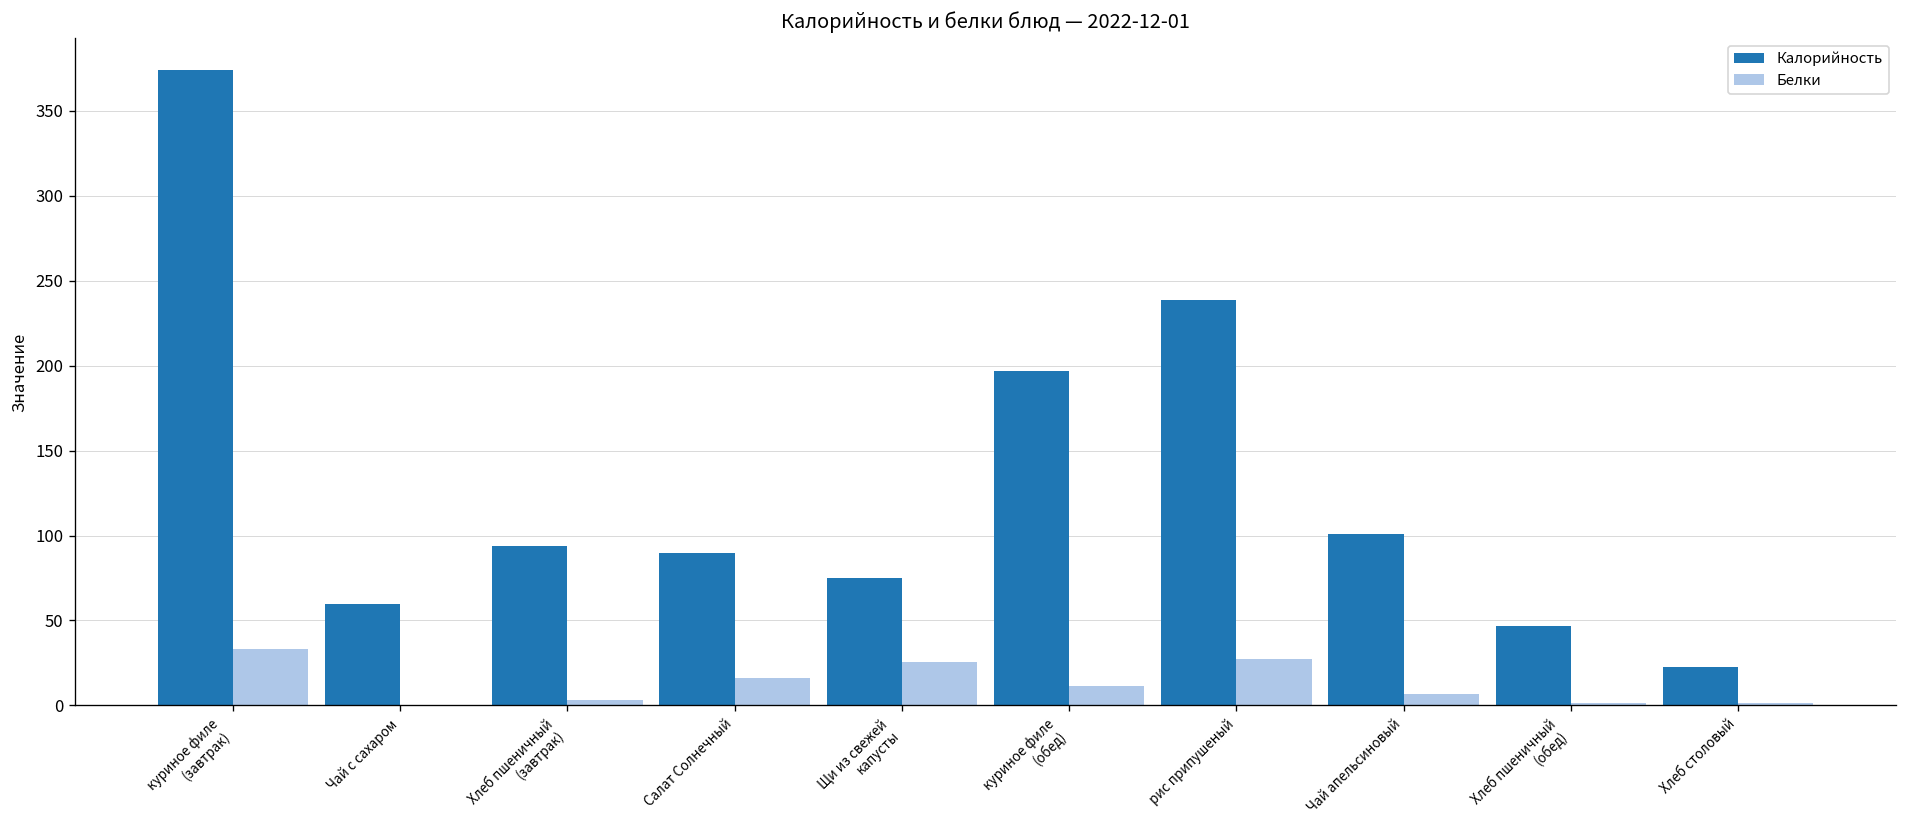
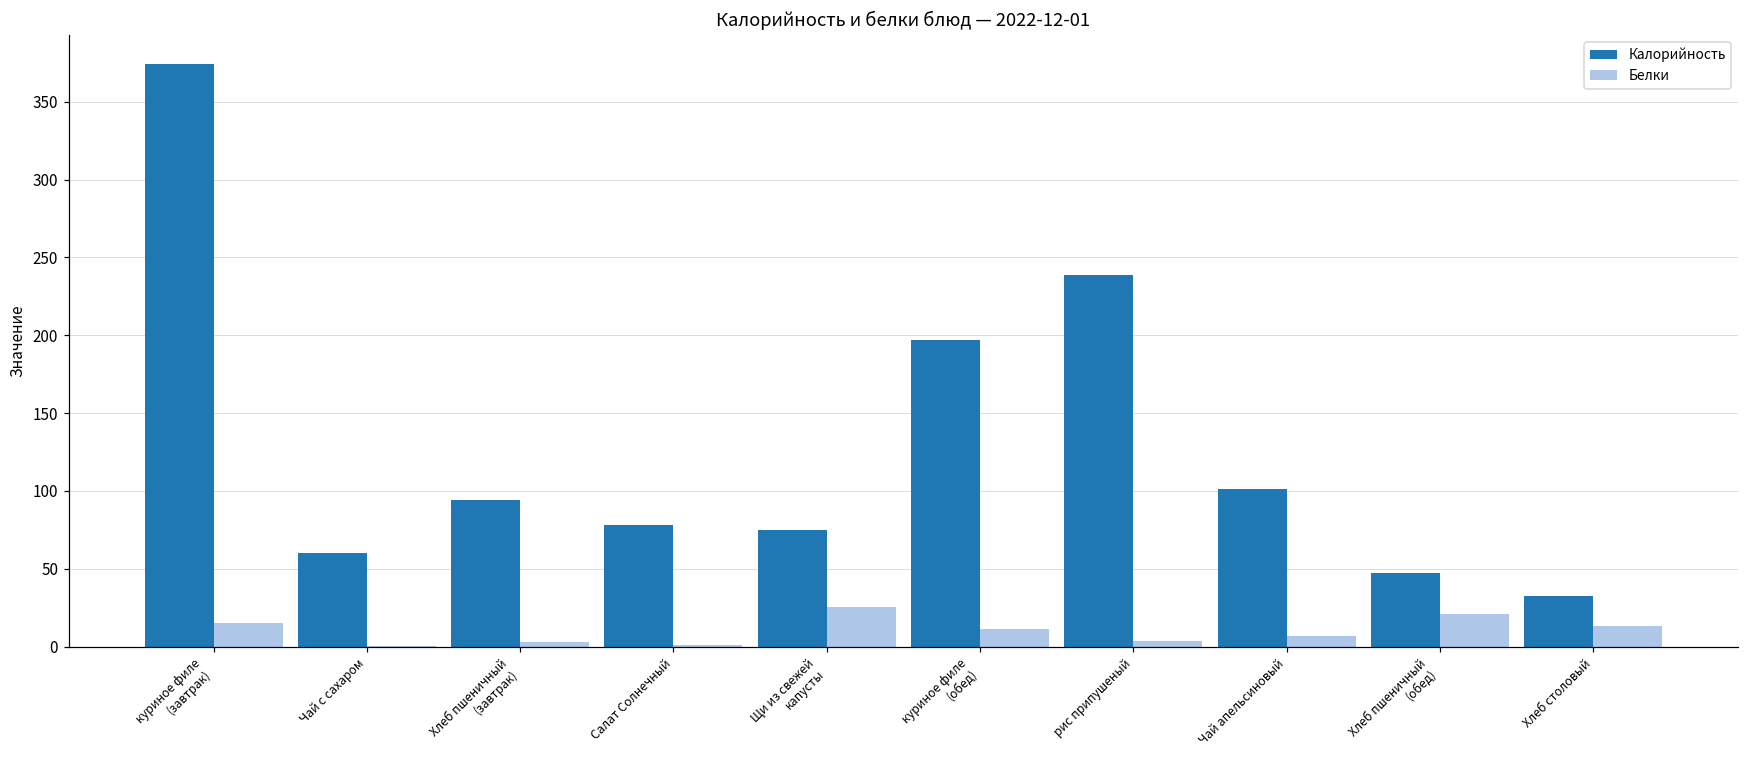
Белки, куриное филе (завтрак): 33 -> 15
Калорийность, Салат Солнечный: 90 -> 78
Белки, Салат Солнечный: 16 -> 1
Белки, рис припушеный: 27 -> 4
Белки, Хлеб пшеничный (обед): 2 -> 21
Калорийность, Хлеб столовый: 23 -> 33
Белки, Хлеб столовый: 1 -> 13
